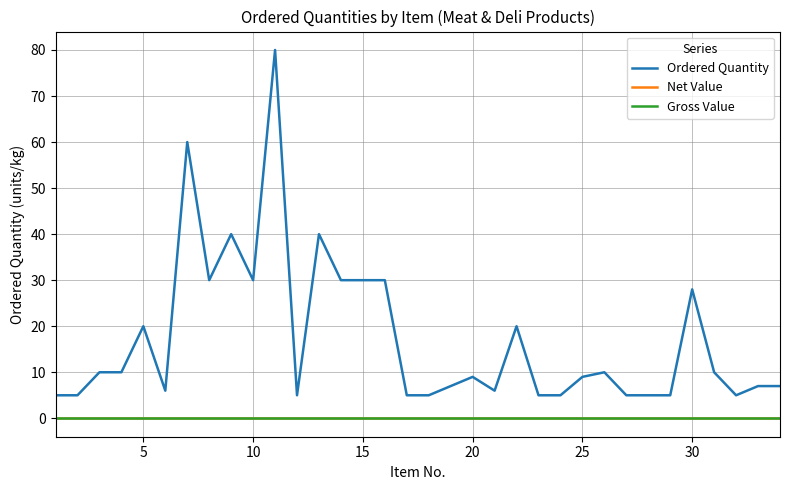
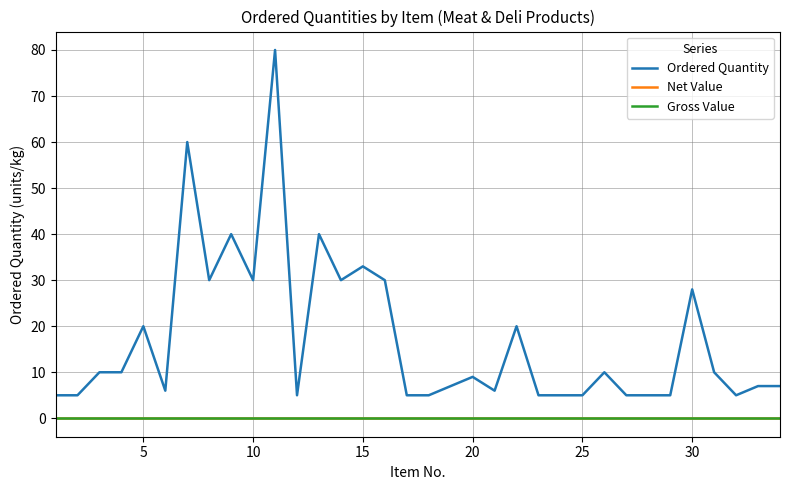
Ordered Quantity, 15: 30 -> 33
Ordered Quantity, 25: 9 -> 5
